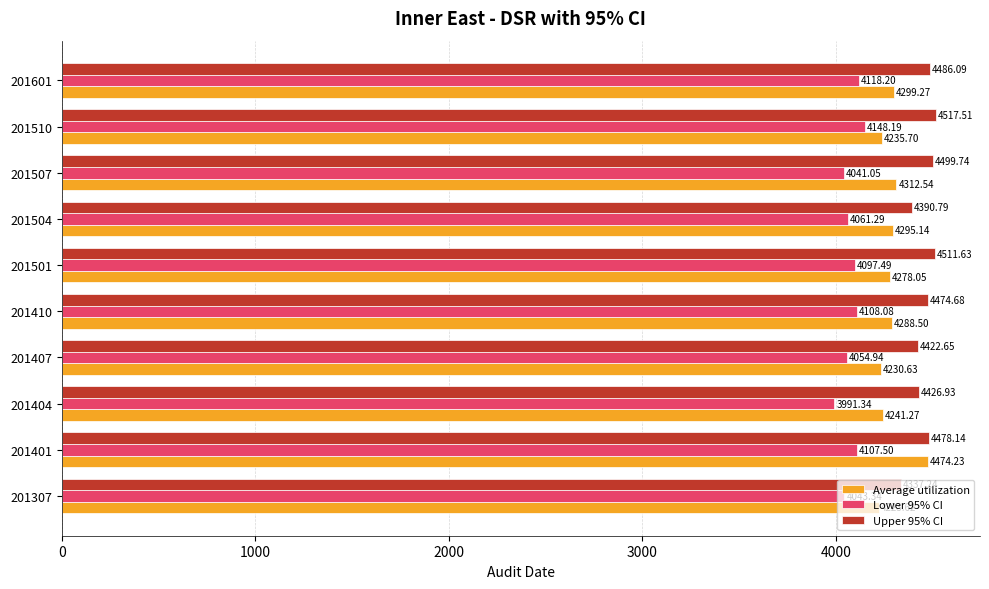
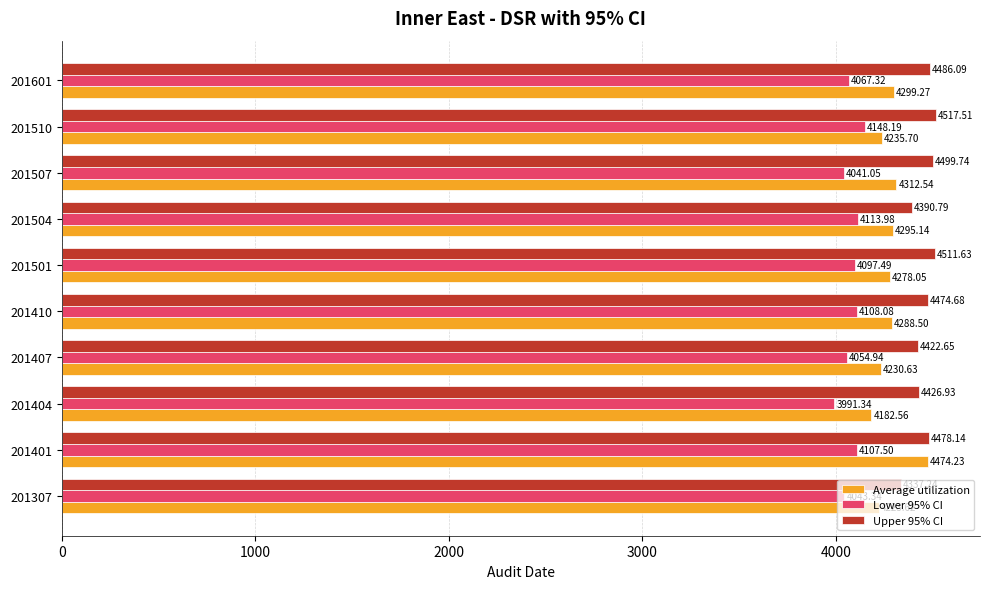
Lower 95% CI, 201601: 4118.20 -> 4067.32
Lower 95% CI, 201504: 4061.29 -> 4113.98
Average utilization, 201404: 4241.27 -> 4182.56
